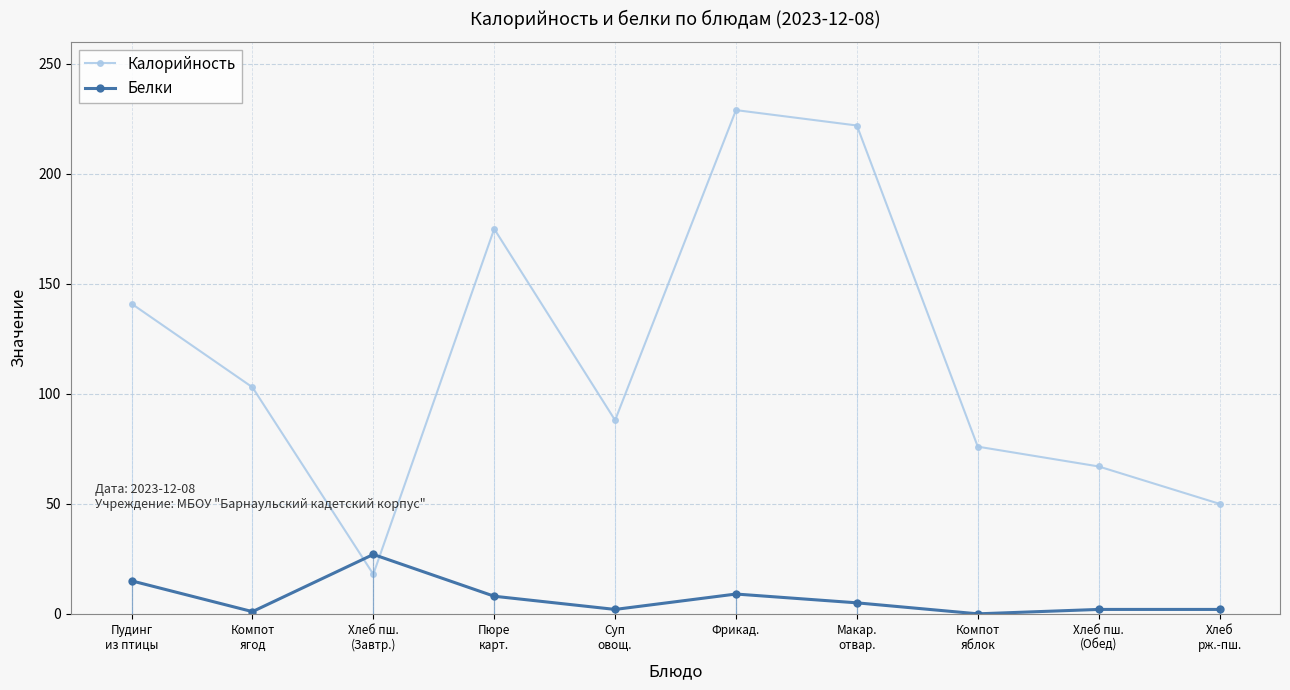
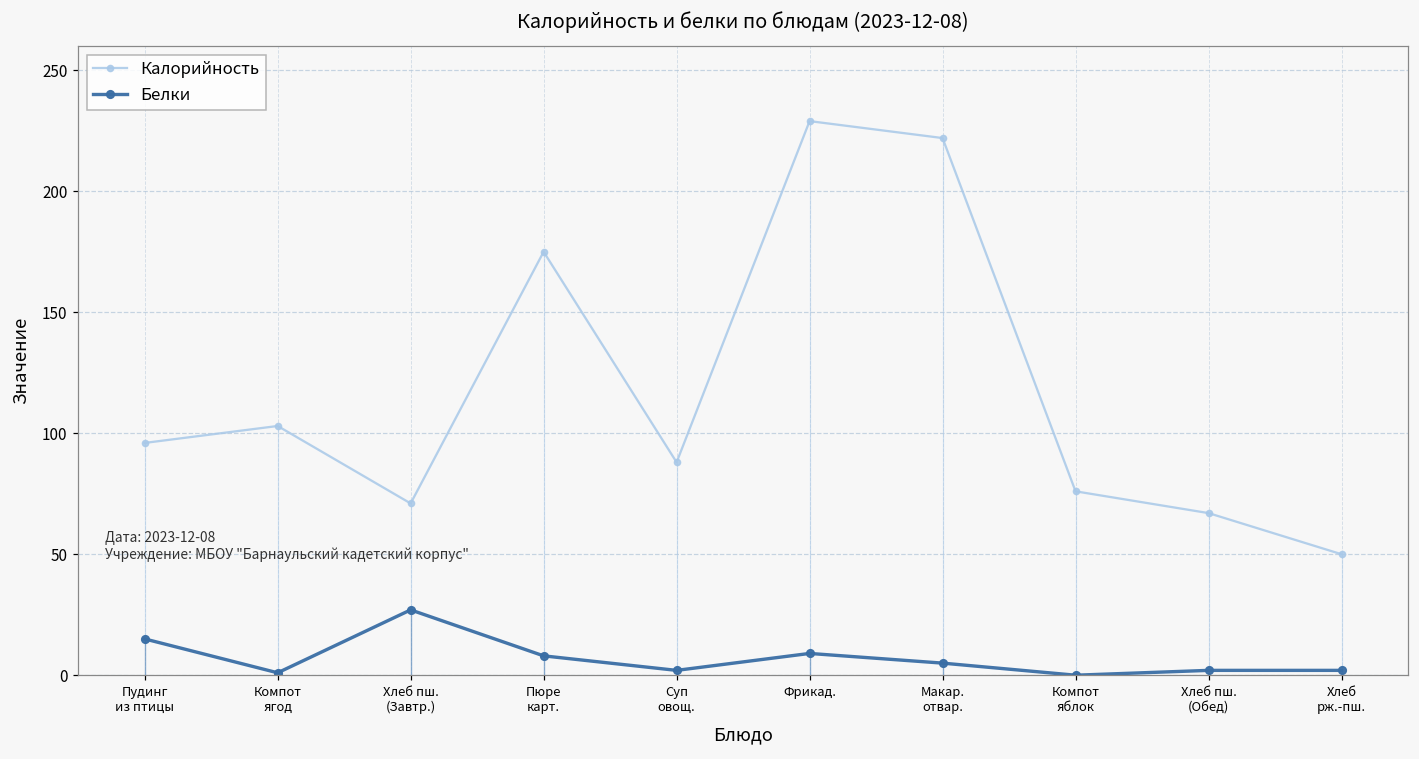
Калорийность, Пудинг из птицы: 141 -> 96
Калорийность, Хлеб пш. (Завтр.): 18 -> 71
